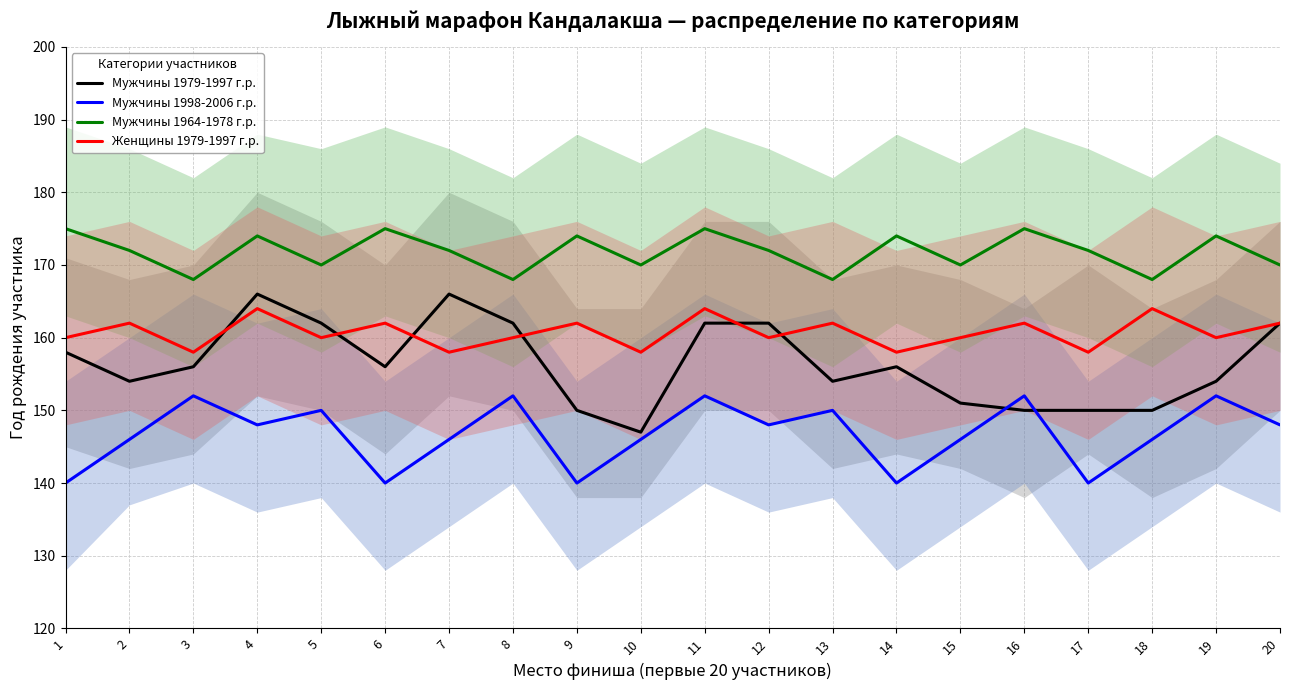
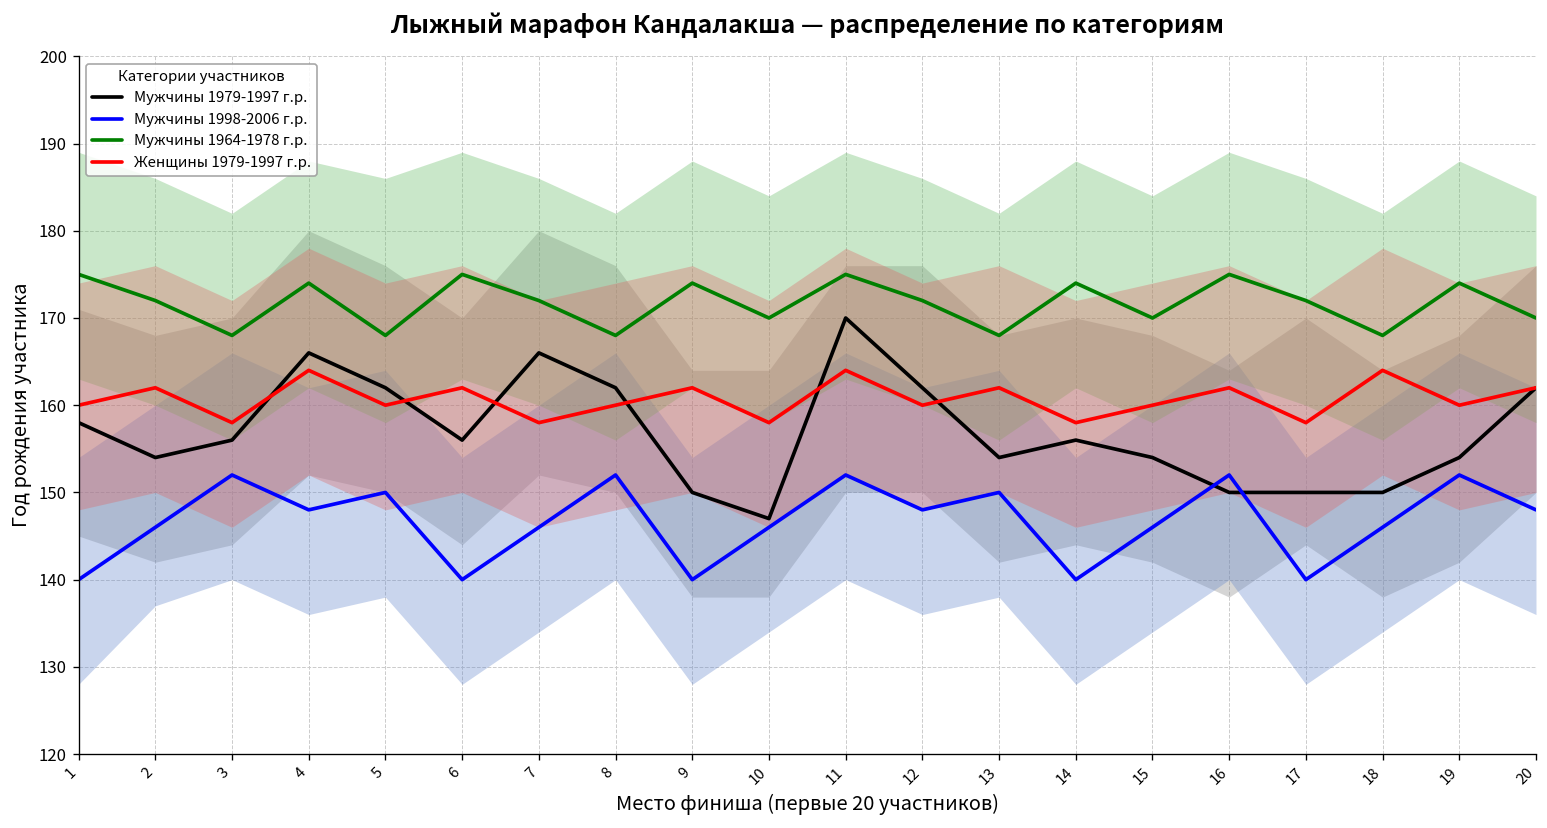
Мужчины 1964-1978 г.р., 5: 170 -> 168
Мужчины 1979-1997 г.р., 11: 162 -> 170
Мужчины 1979-1997 г.р., 15: 151 -> 154
